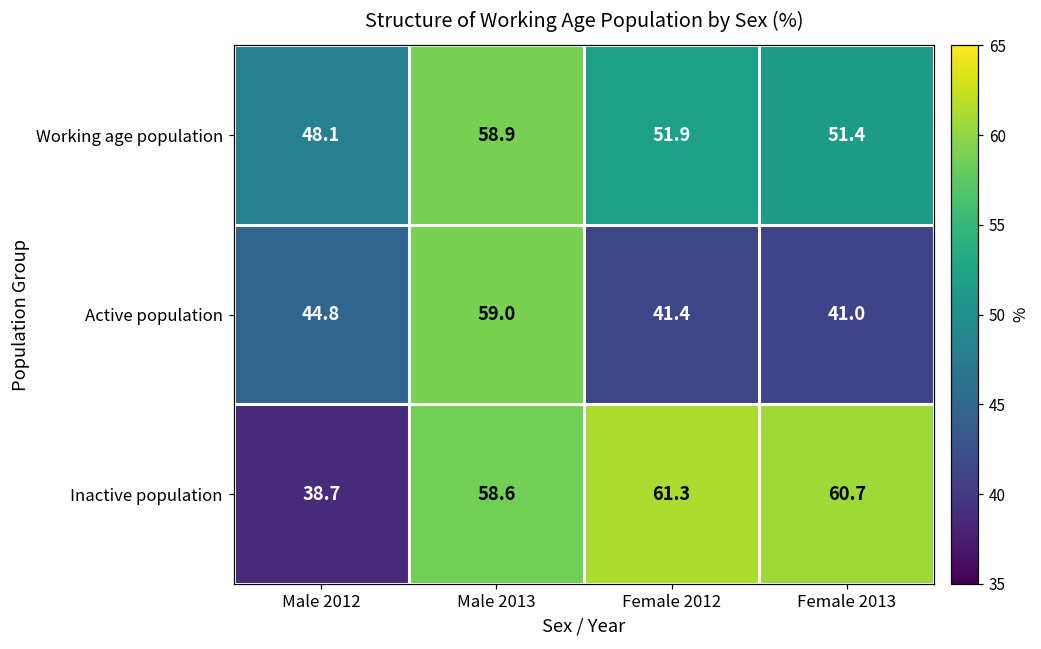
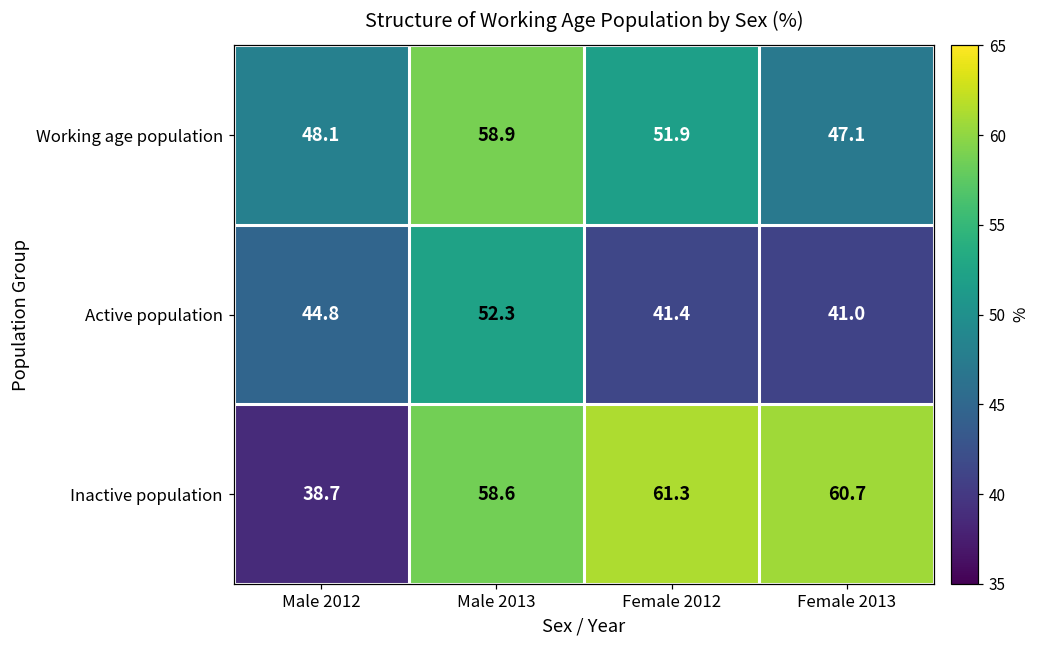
Working age population, Female 2013: 51.4 -> 47.1
Active population, Male 2013: 59.0 -> 52.3
